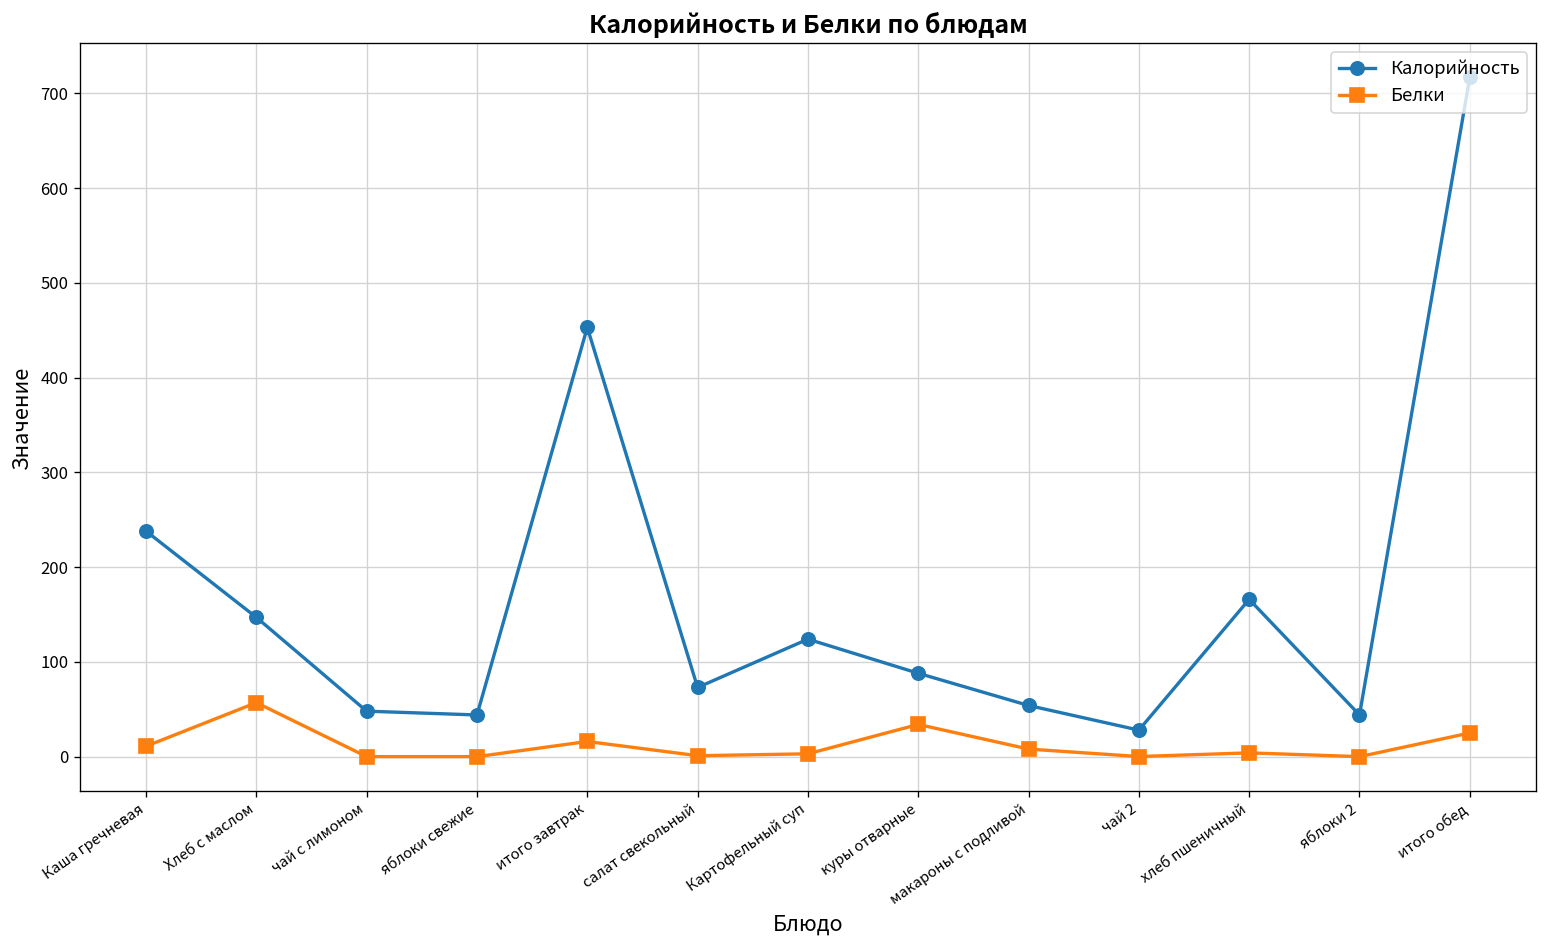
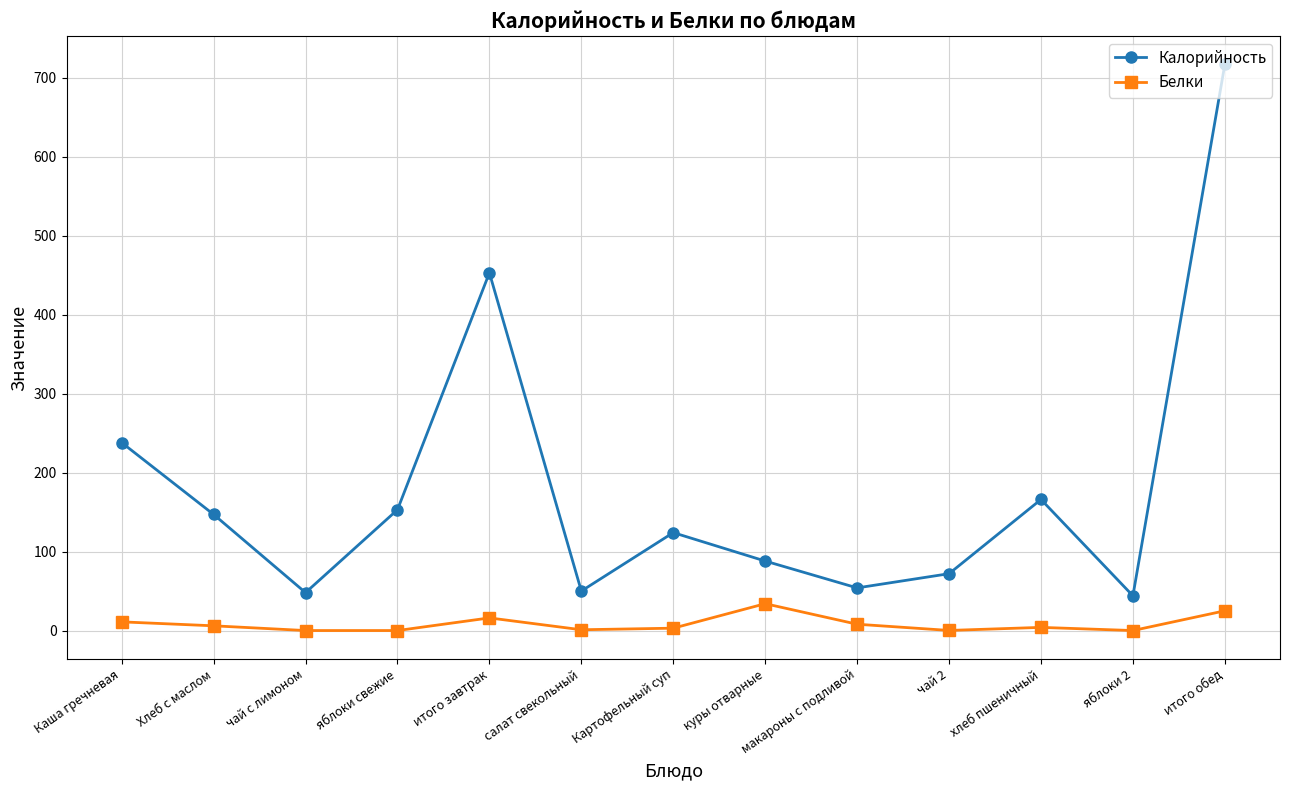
Белки, Хлеб с маслом: 60 -> 10
Калорийность, яблоки свежие: 40 -> 150
Калорийность, салат свекольный: 70 -> 50
Калорийность, чай 2: 30 -> 70
